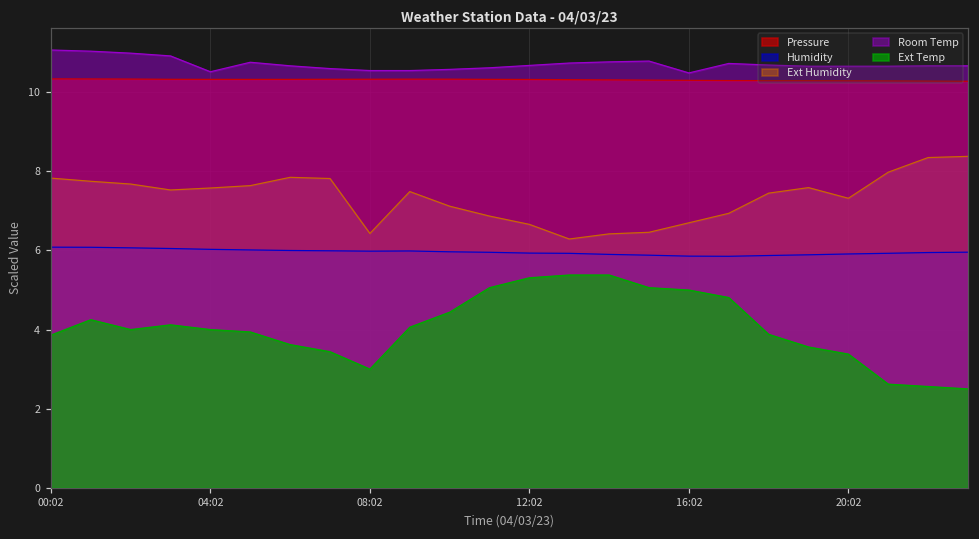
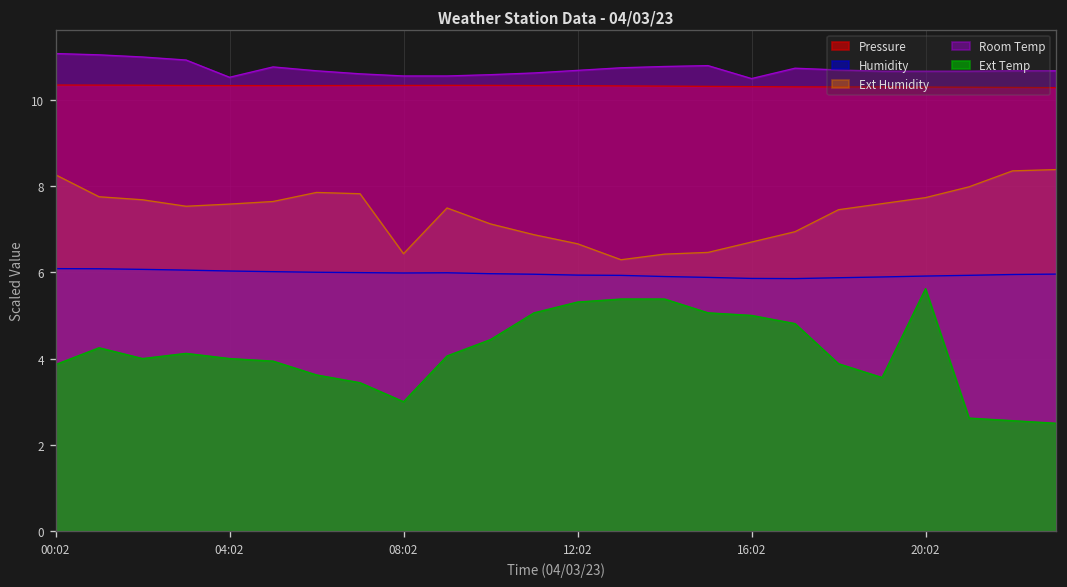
Ext Humidity, 00:02: 7.8 -> 8.3
Ext Humidity, 20:02: 7.3 -> 7.7
Ext Temp, 20:02: 3.4 -> 5.6
